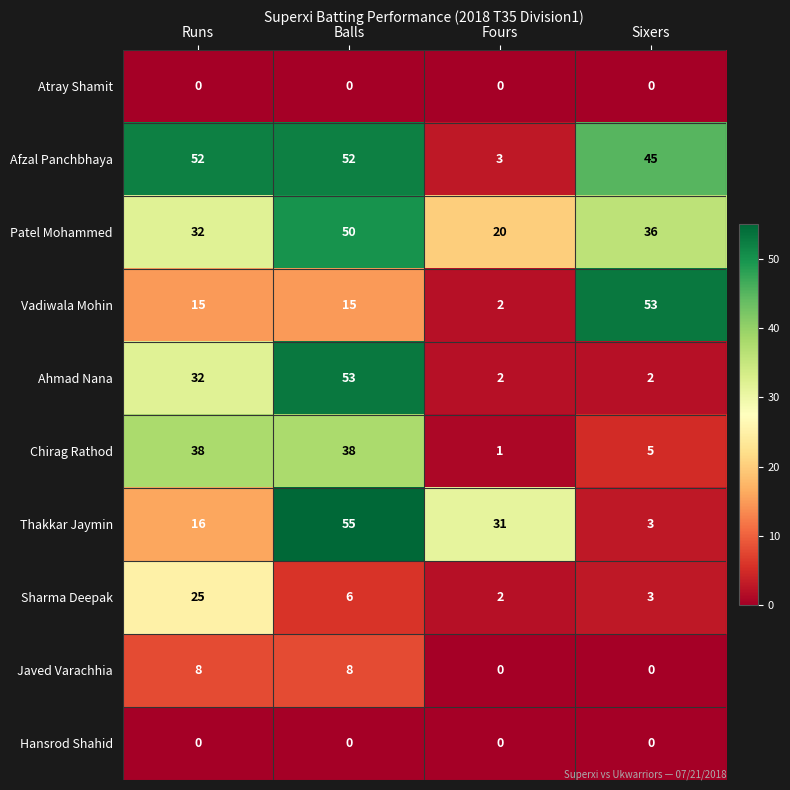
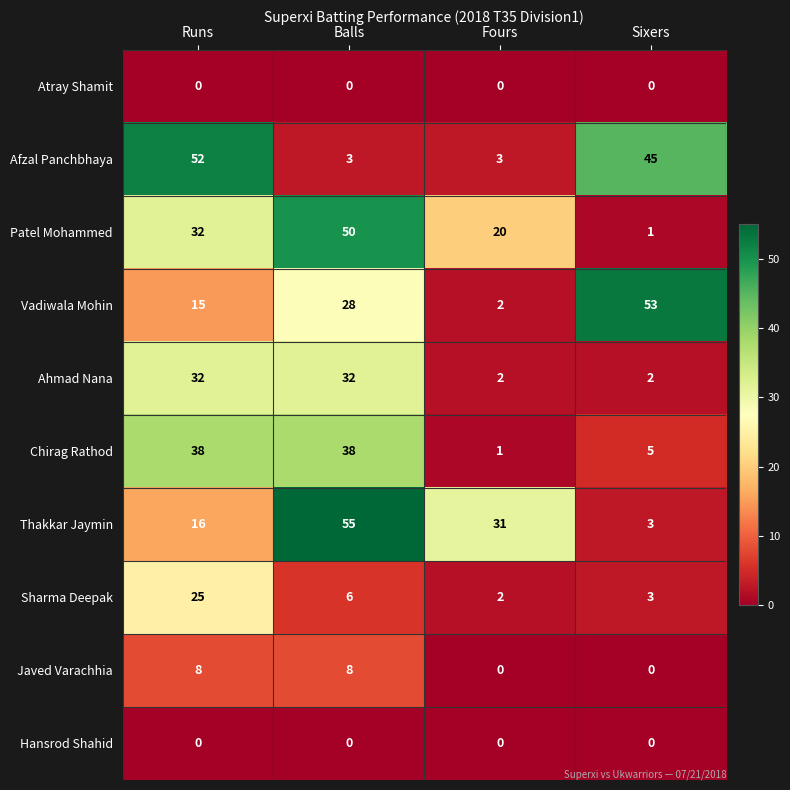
Afzal Panchbhaya, Balls: 52 -> 3
Patel Mohammed, Sixers: 36 -> 1
Vadiwala Mohin, Balls: 15 -> 28
Ahmad Nana, Balls: 53 -> 32
